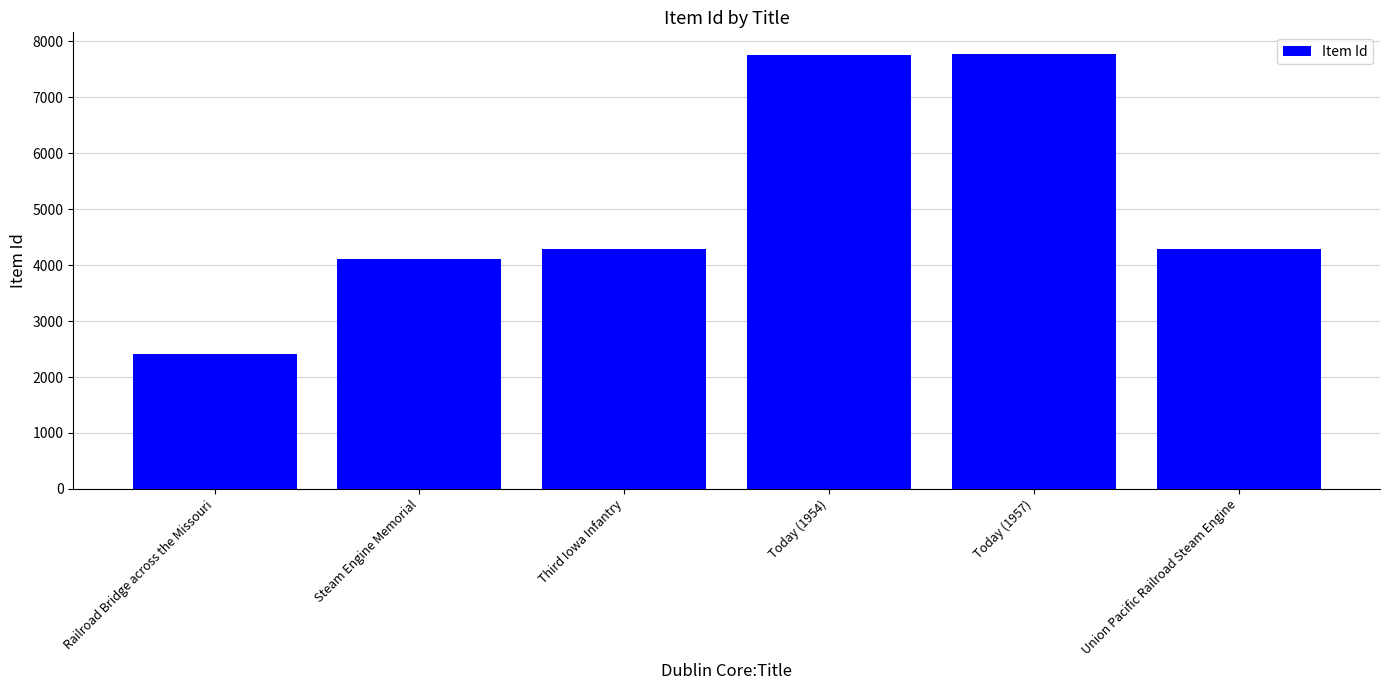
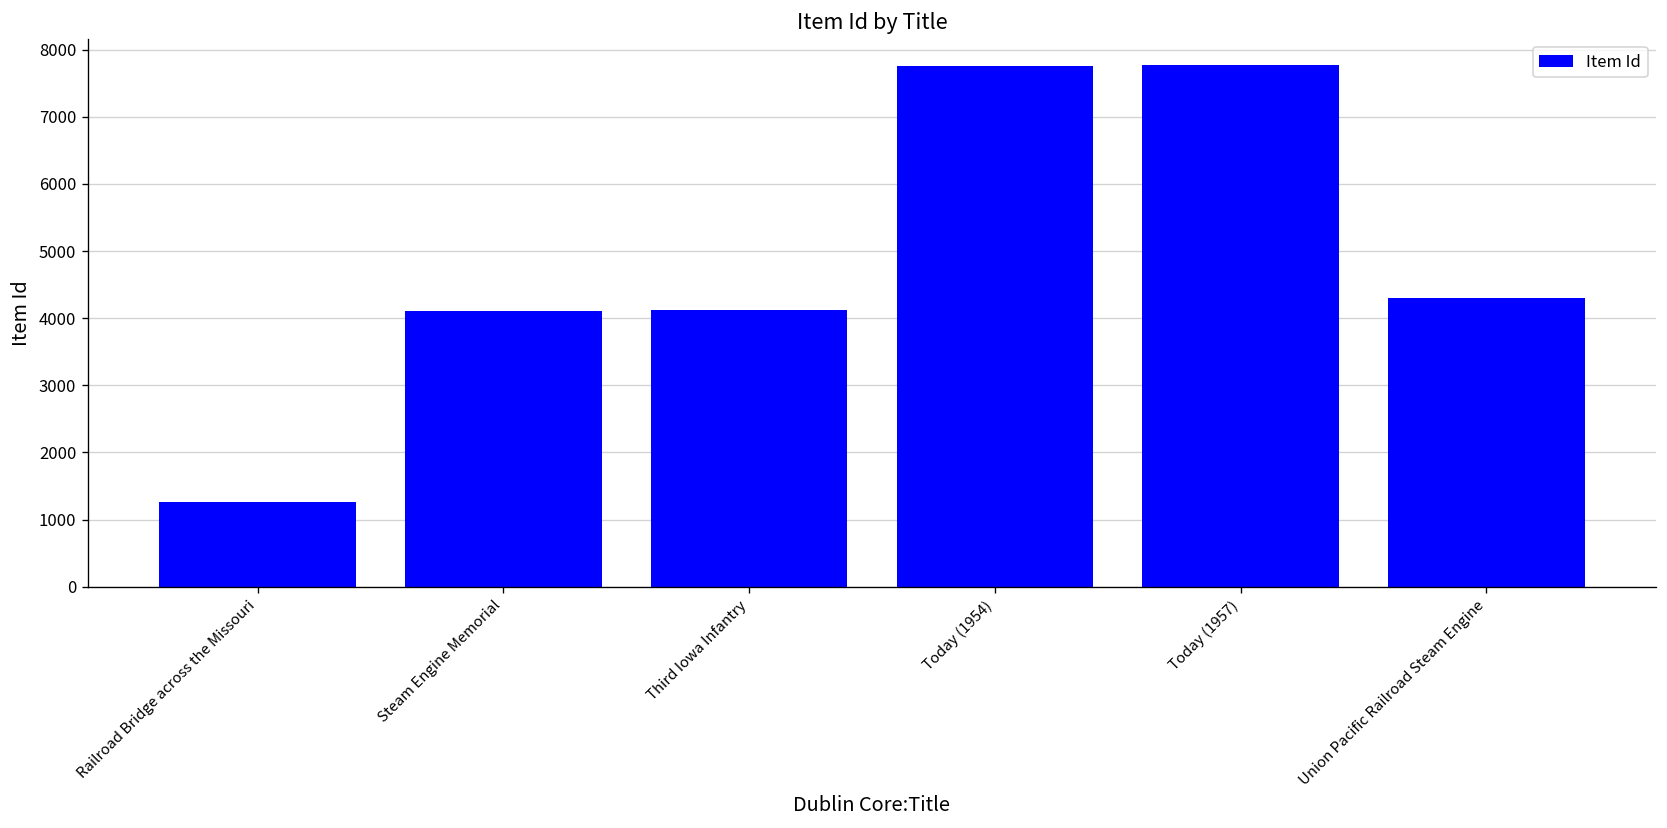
Railroad Bridge across the Missouri: 2400 -> 1300
Third Iowa Infantry: 4300 -> 4100
